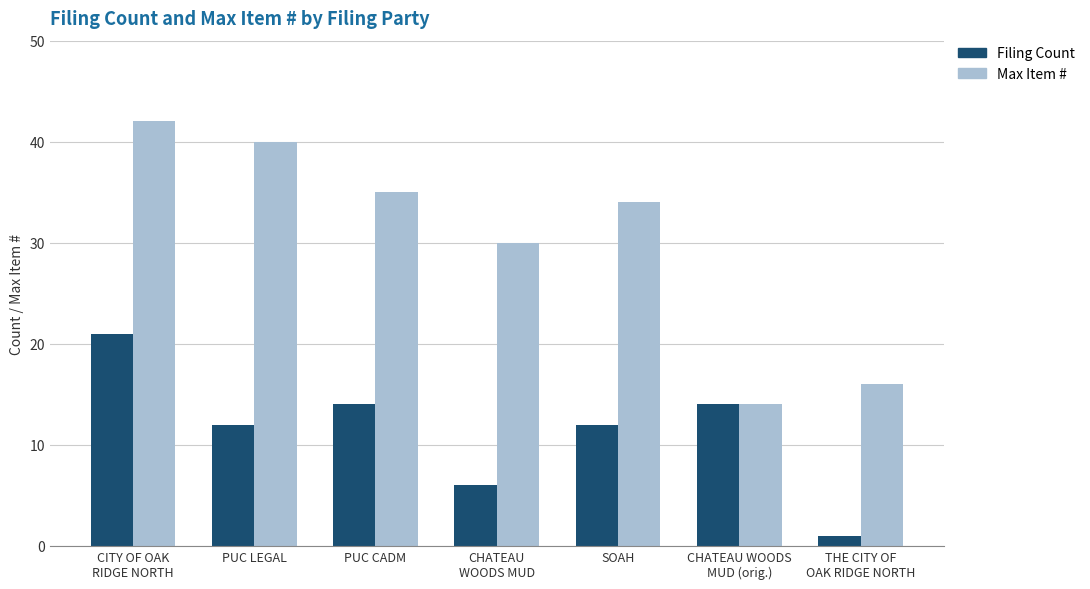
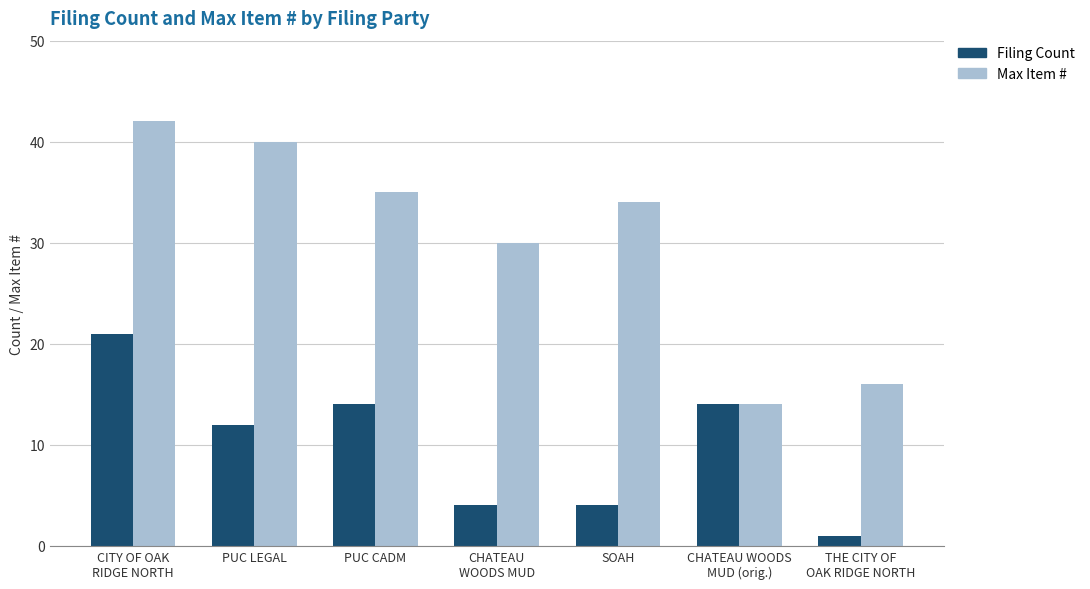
Filing Count, CHATEAU WOODS MUD: 6 -> 4
Filing Count, SOAH: 12 -> 4
